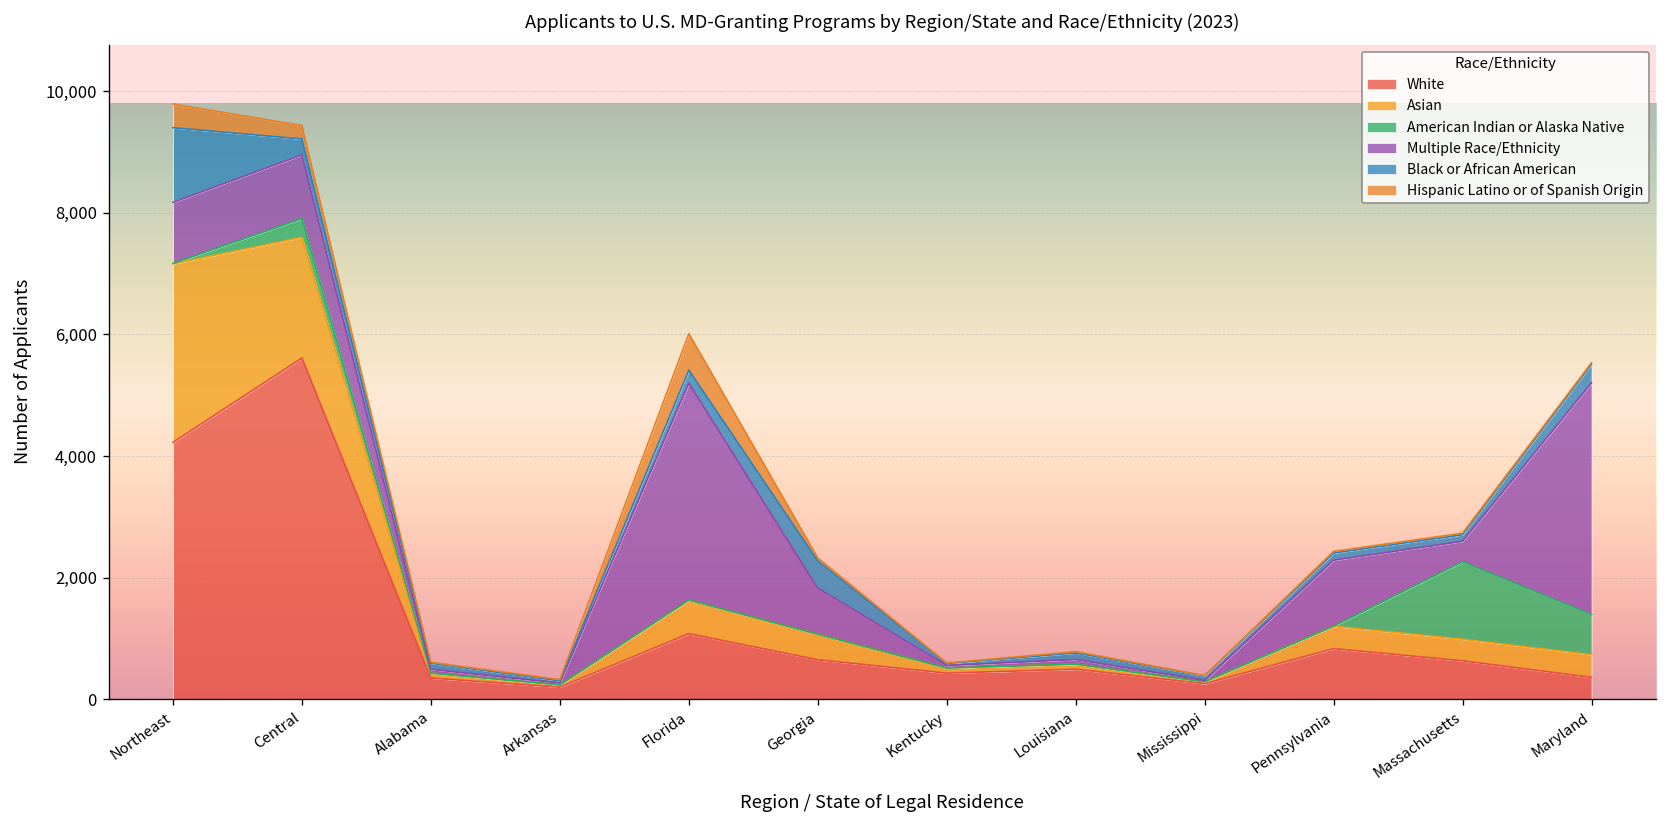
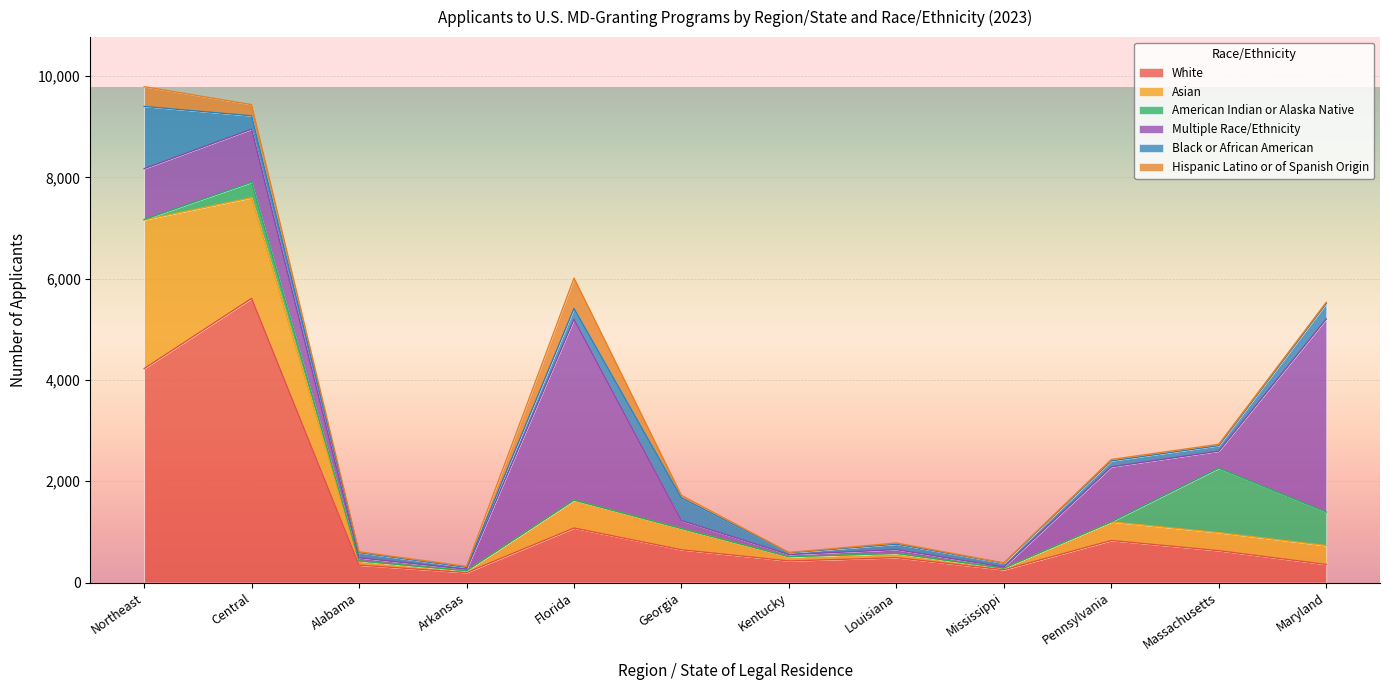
Multiple Race/Ethnicity, Georgia: 800 -> 200
